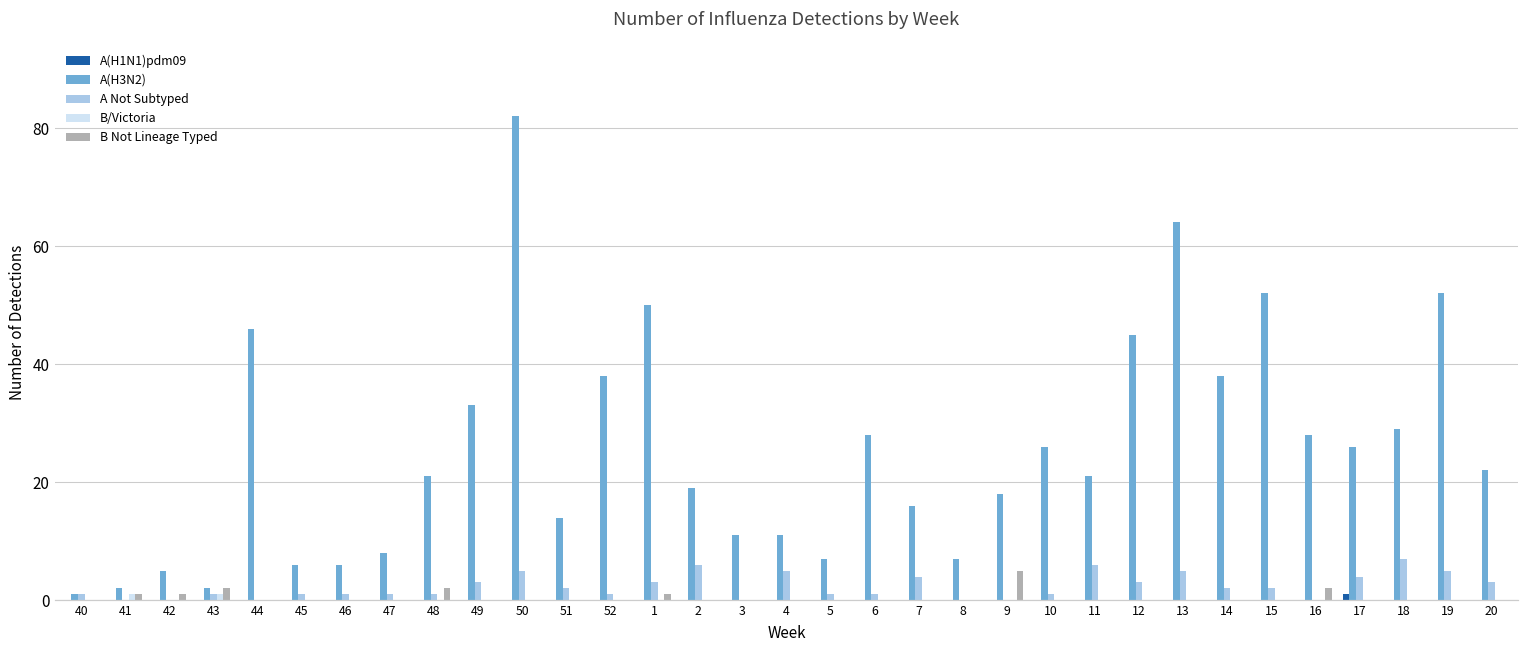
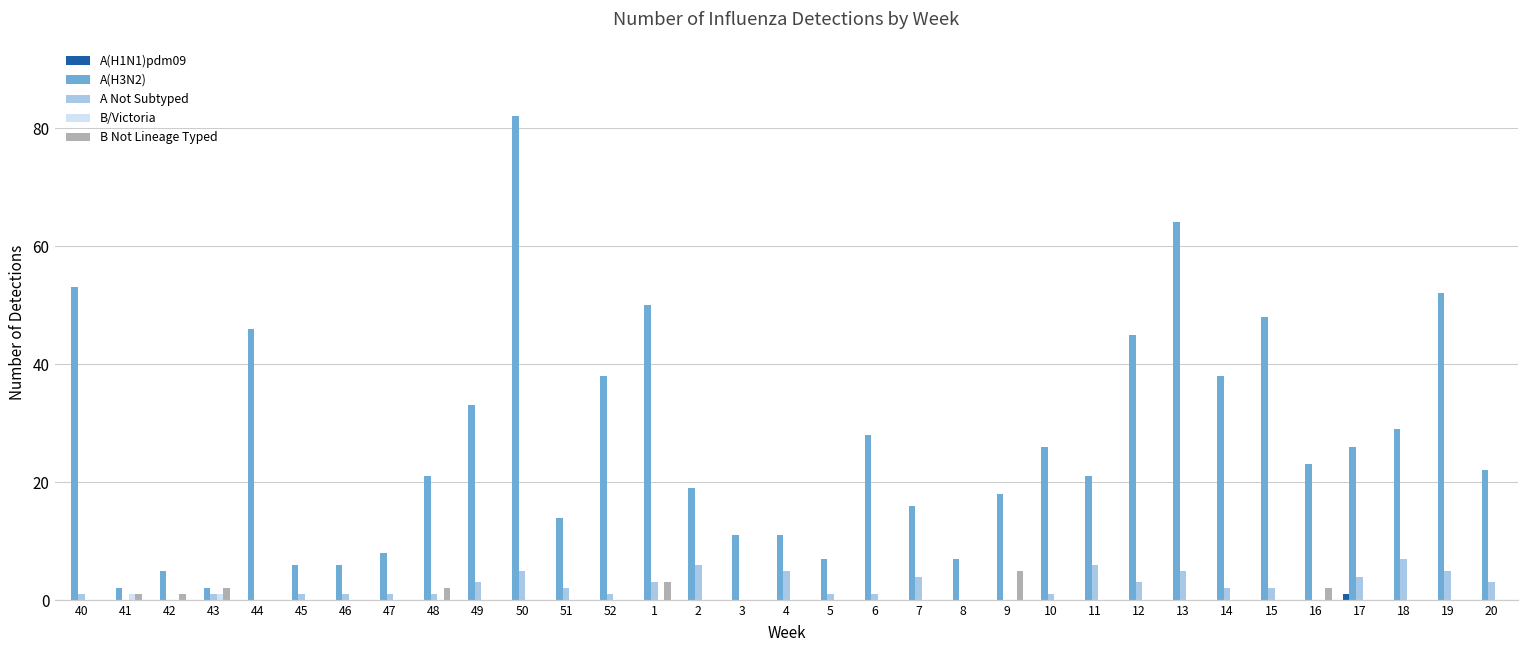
A(H3N2), 40: 1 -> 53
B Not Lineage Typed, 1: 1 -> 3
A(H3N2), 15: 52 -> 48
A(H3N2), 16: 28 -> 23
